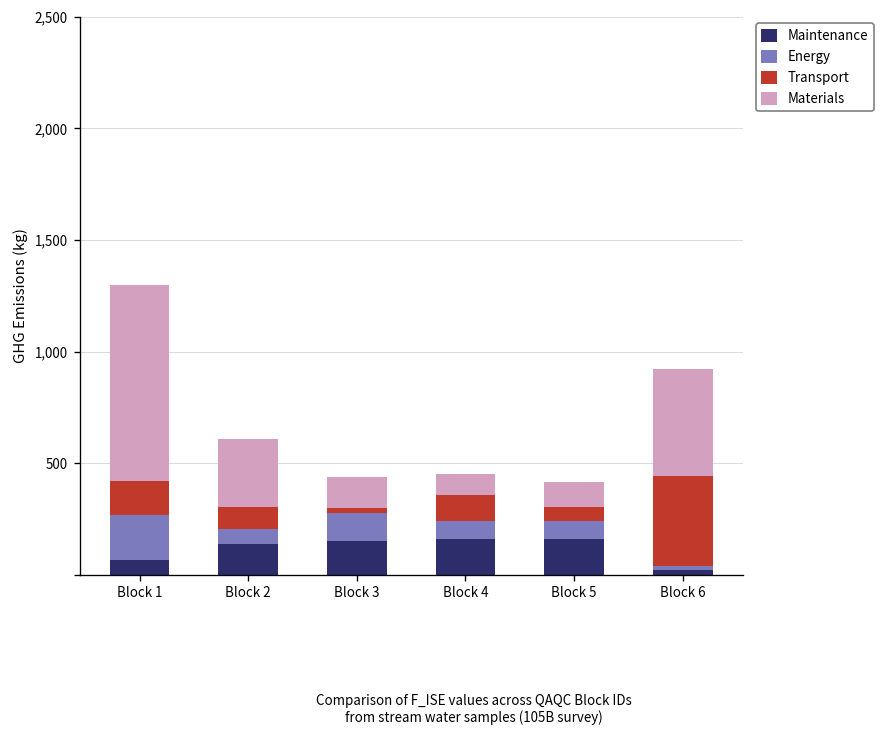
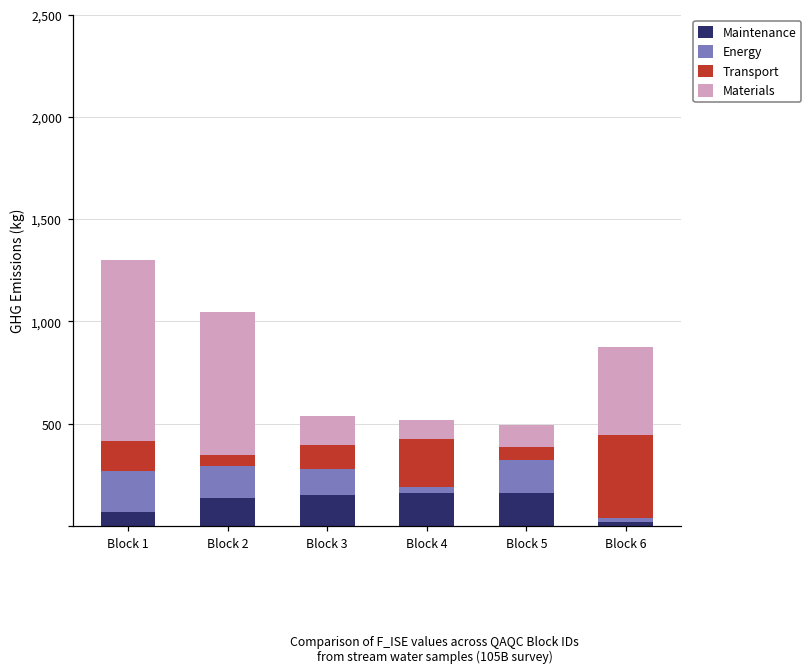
Energy, Block 2: 60 -> 150
Transport, Block 2: 100 -> 50
Materials, Block 2: 300 -> 700
Transport, Block 3: 20 -> 120
Energy, Block 4: 80 -> 30
Transport, Block 4: 120 -> 230
Energy, Block 5: 80 -> 160
Materials, Block 6: 480 -> 430
